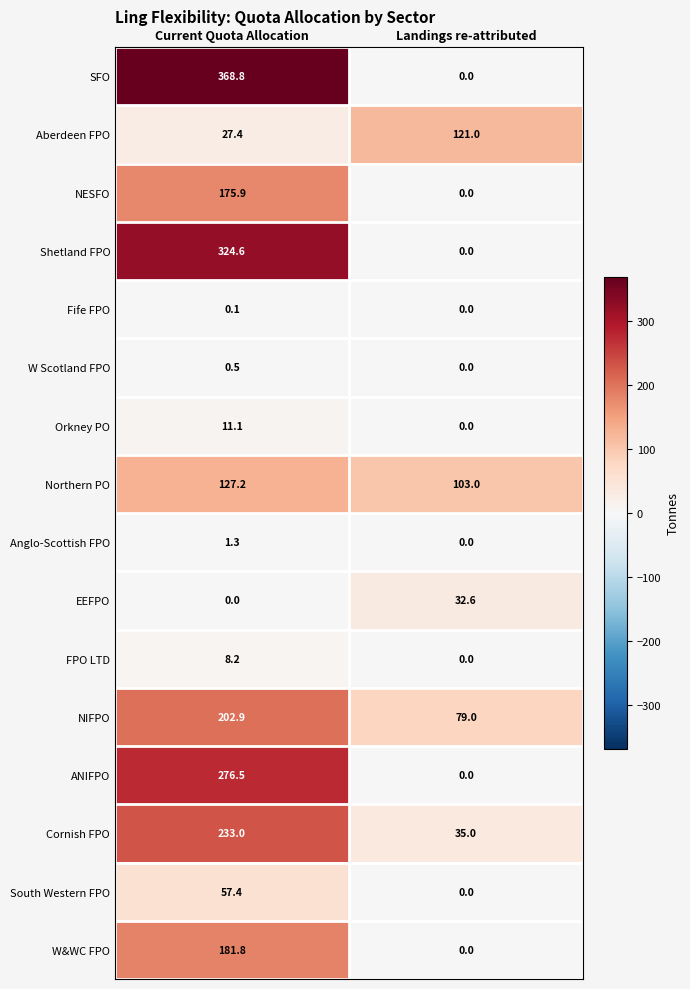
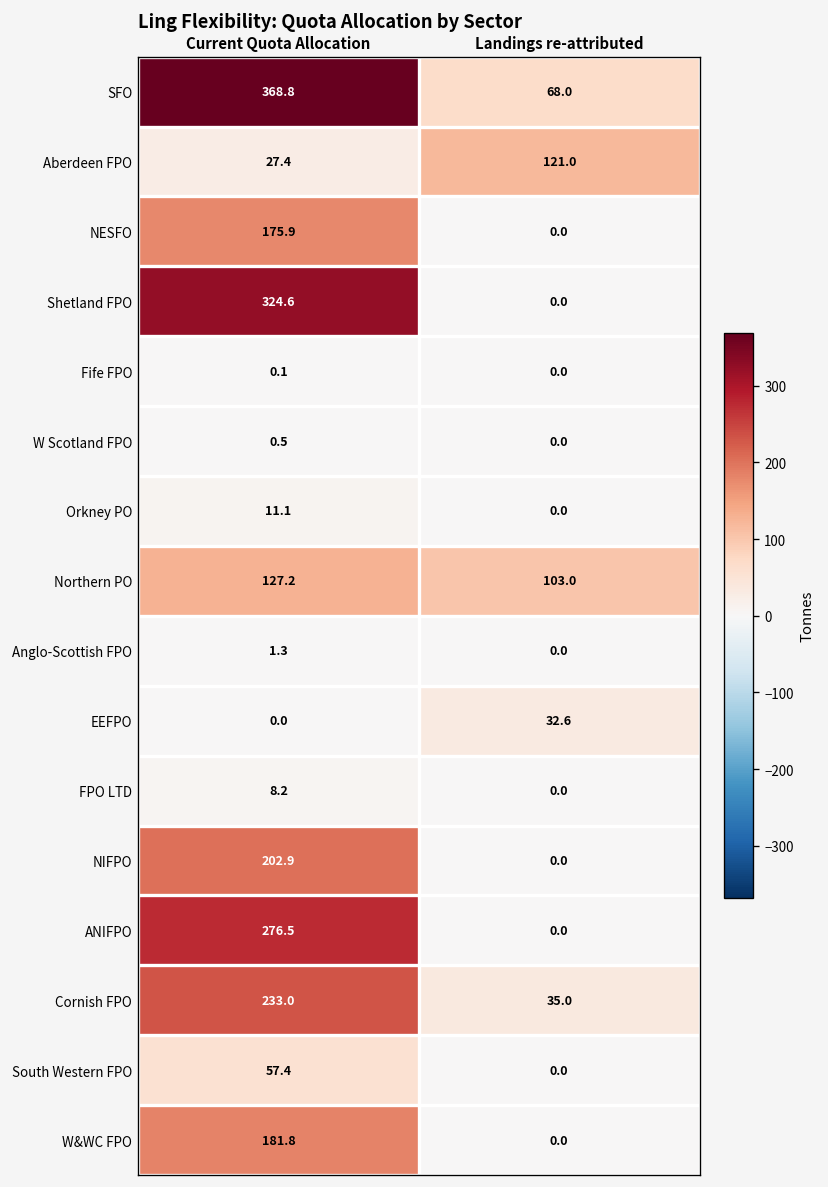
SFO, Landings re-attributed: 0.0 -> 68.0
NIFPO, Landings re-attributed: 79.0 -> 0.0
